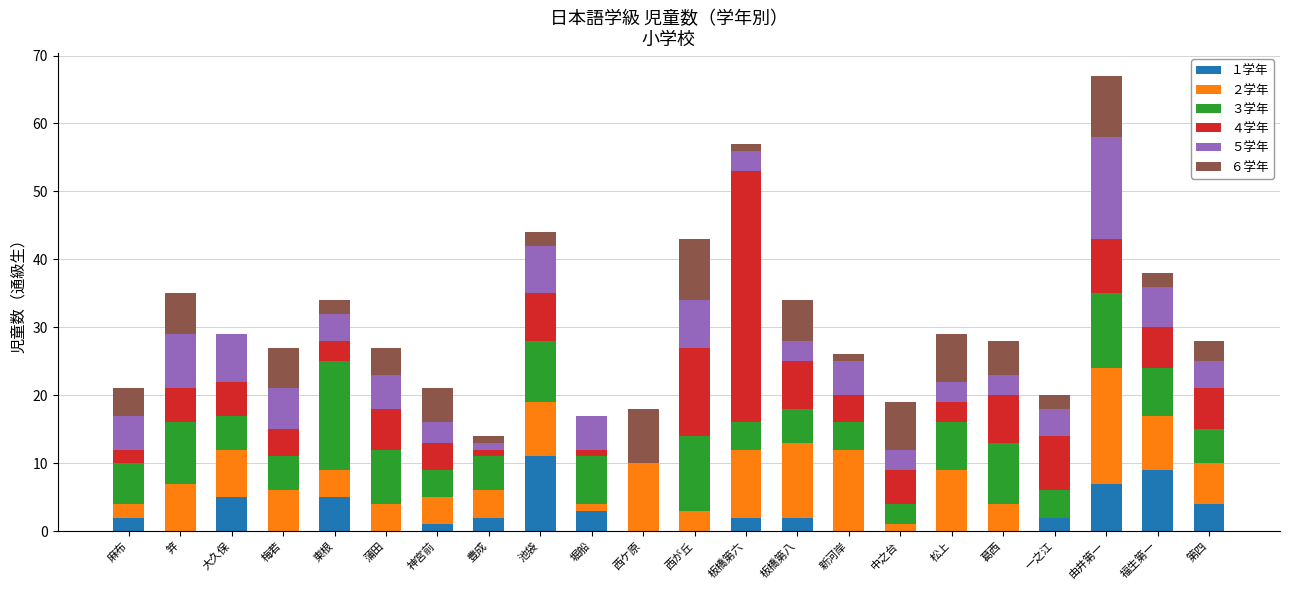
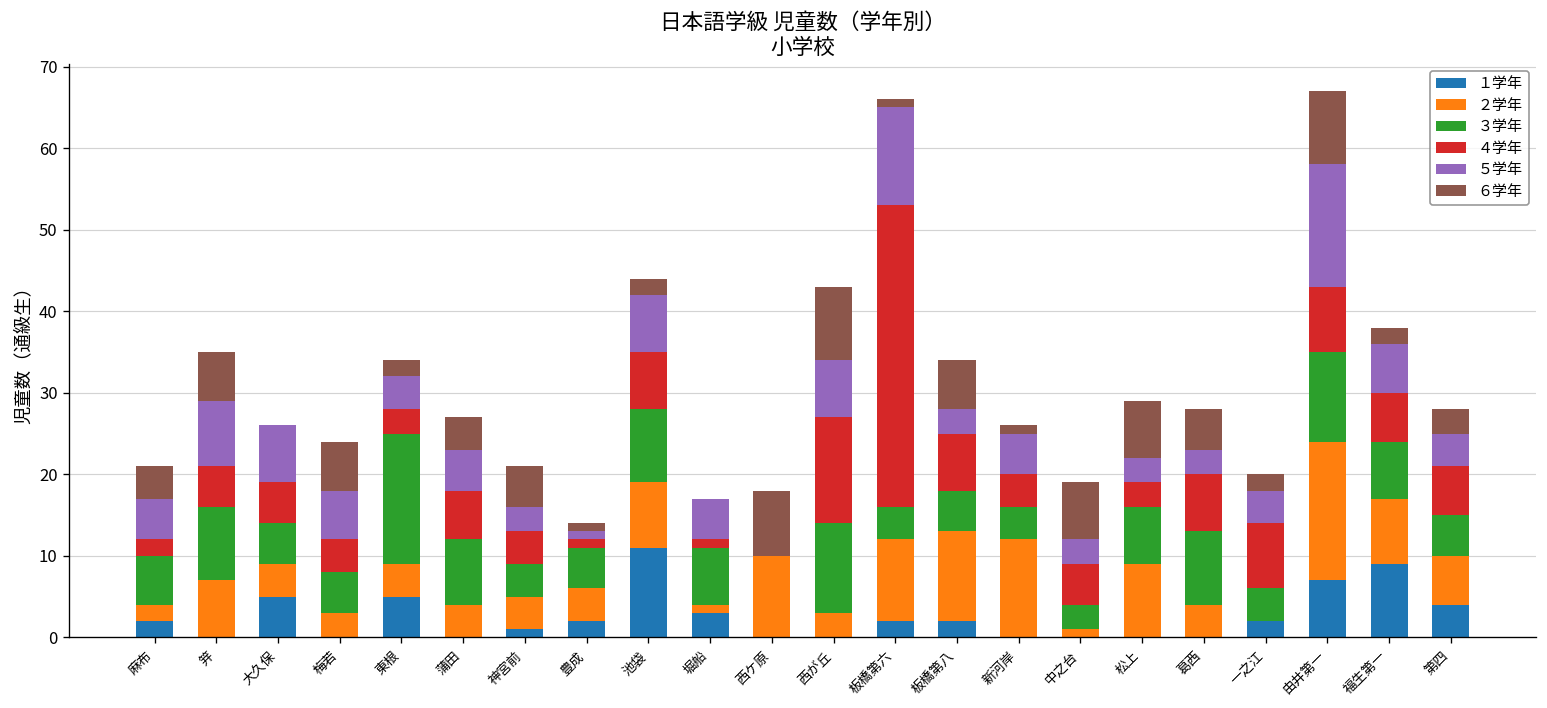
２学年, 大久保: 7 -> 4
２学年, 梅若: 6 -> 3
５学年, 板橋第六: 3 -> 12
